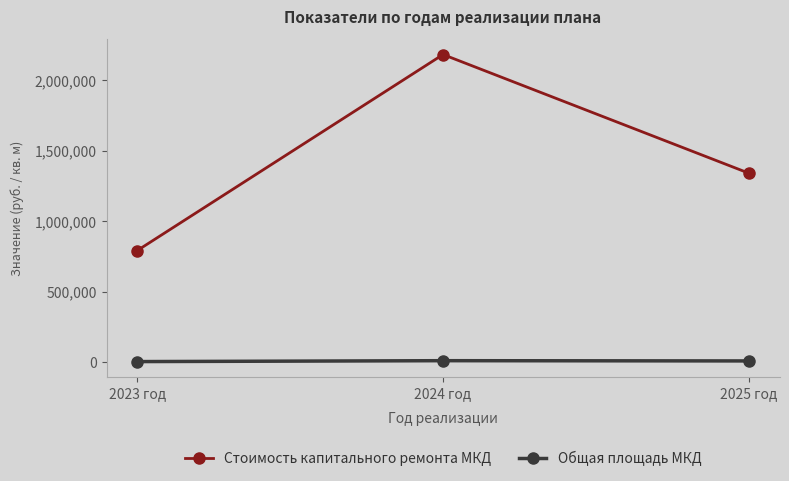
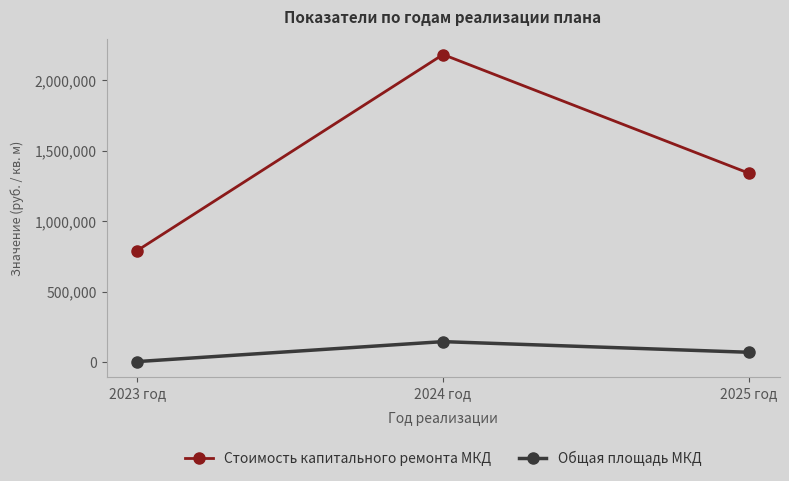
Общая площадь МКД, 2024 год: 10,000 -> 150,000
Общая площадь МКД, 2025 год: 10,000 -> 70,000
